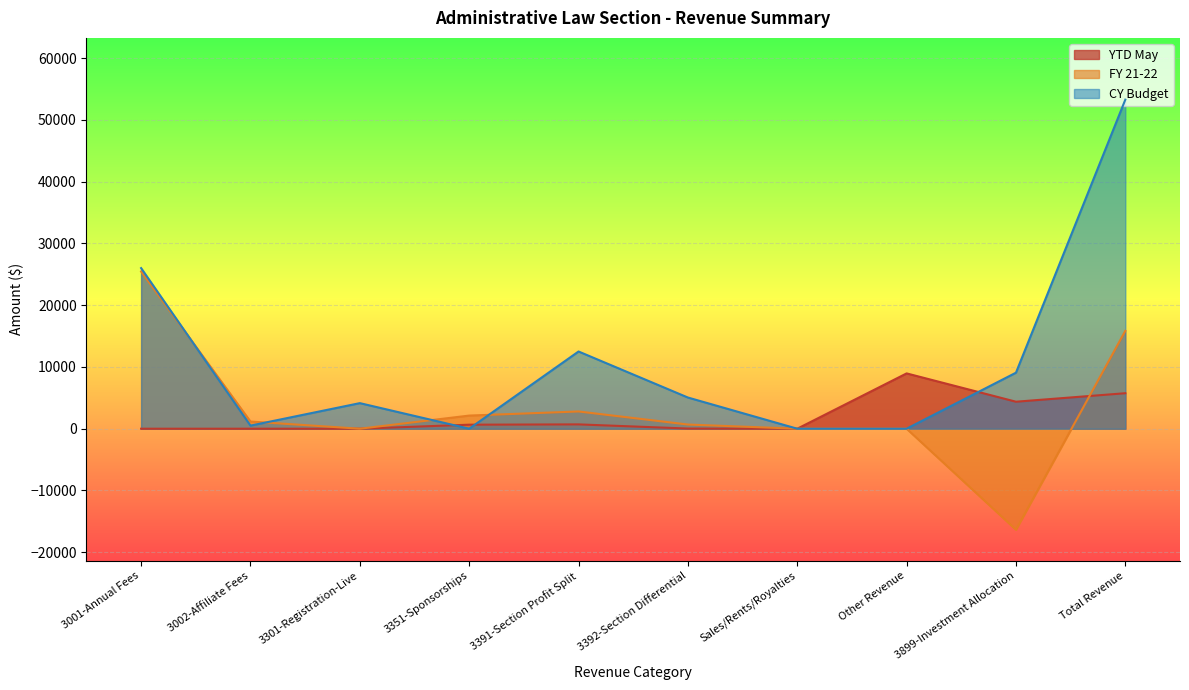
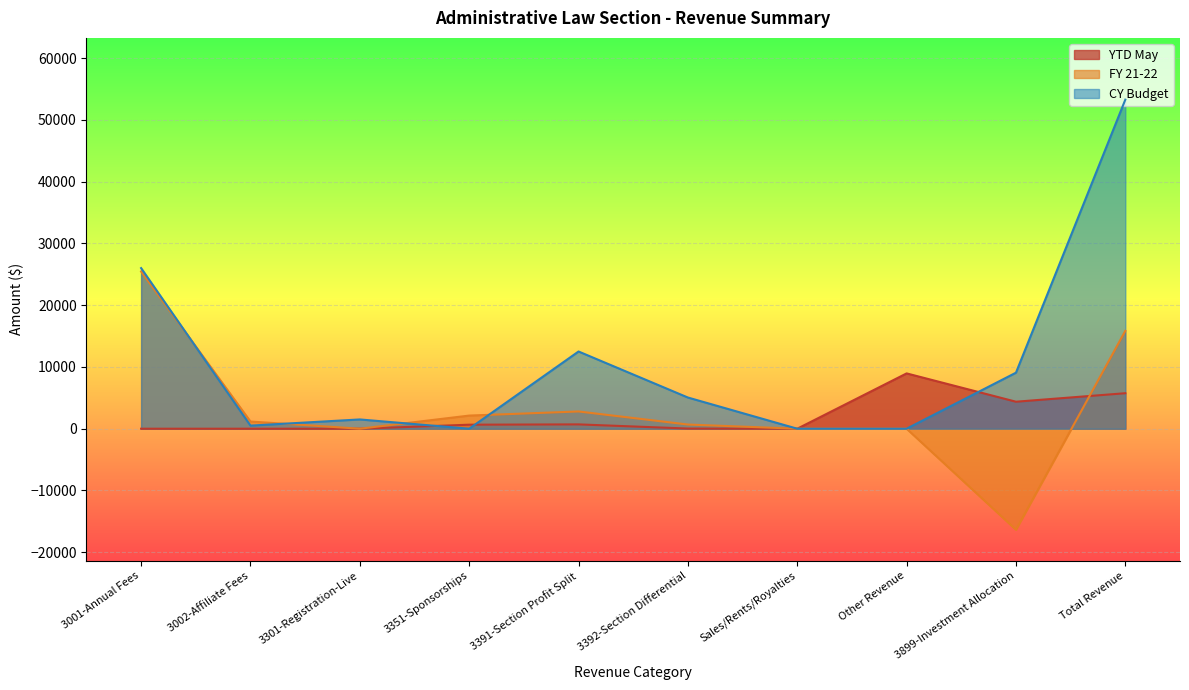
CY Budget, 3301-Registration-Live: 4000 -> 2000
